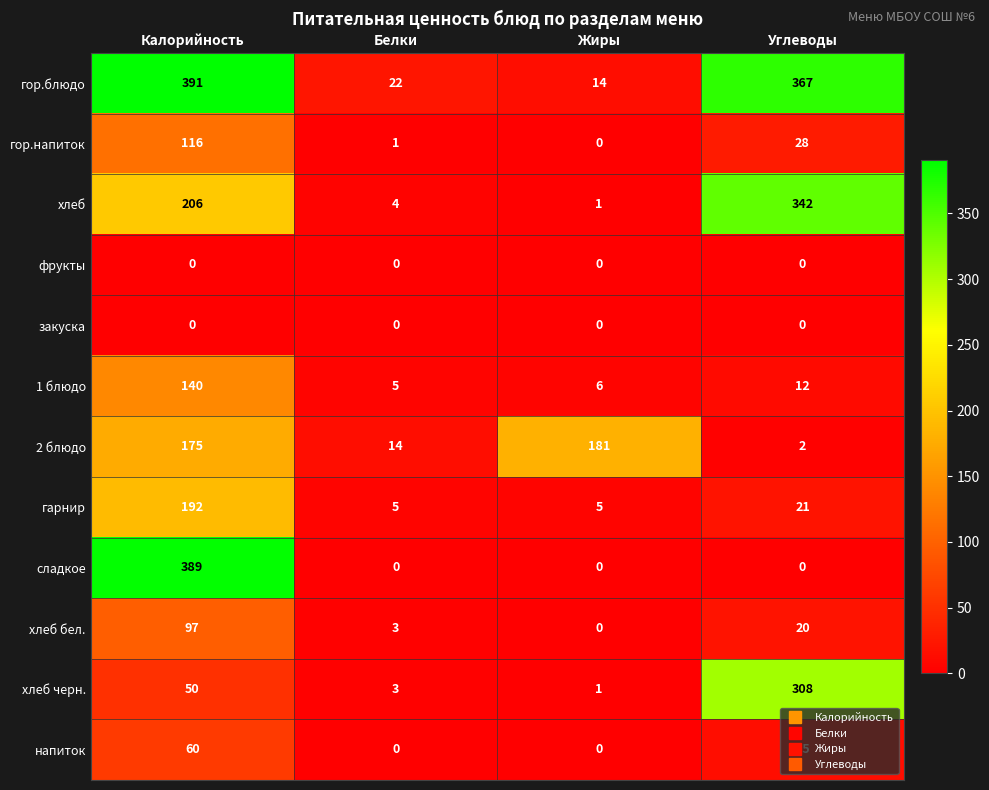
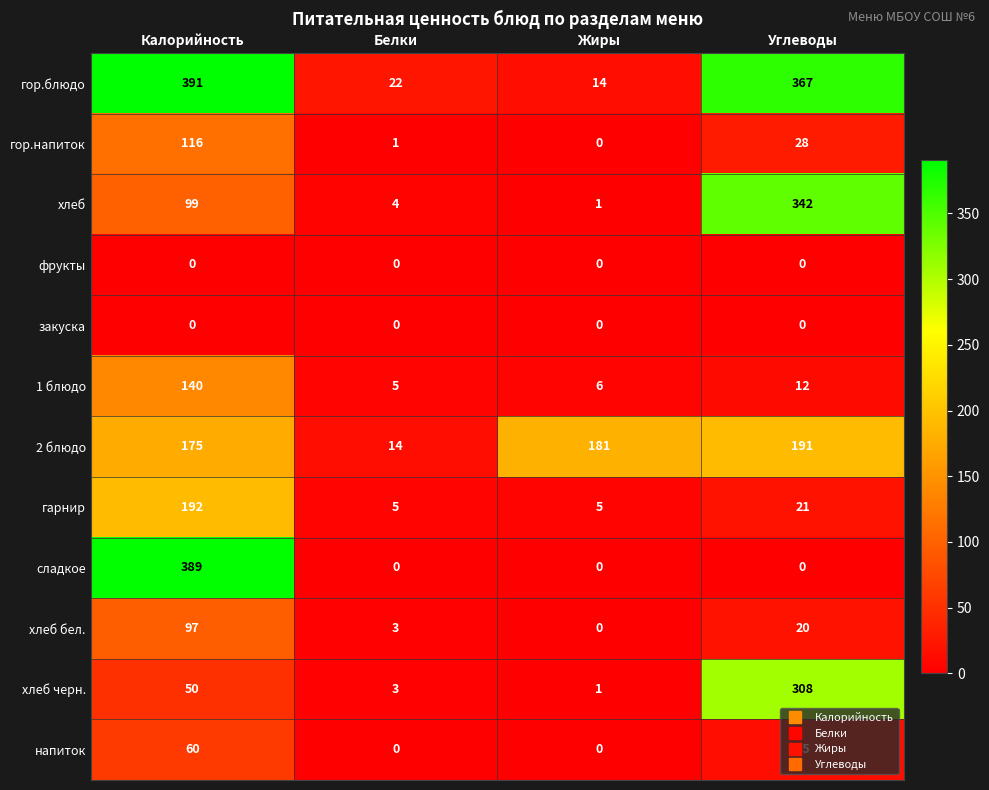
хлеб, Калорийность: 206 -> 99
2 блюдо, Углеводы: 2 -> 191
